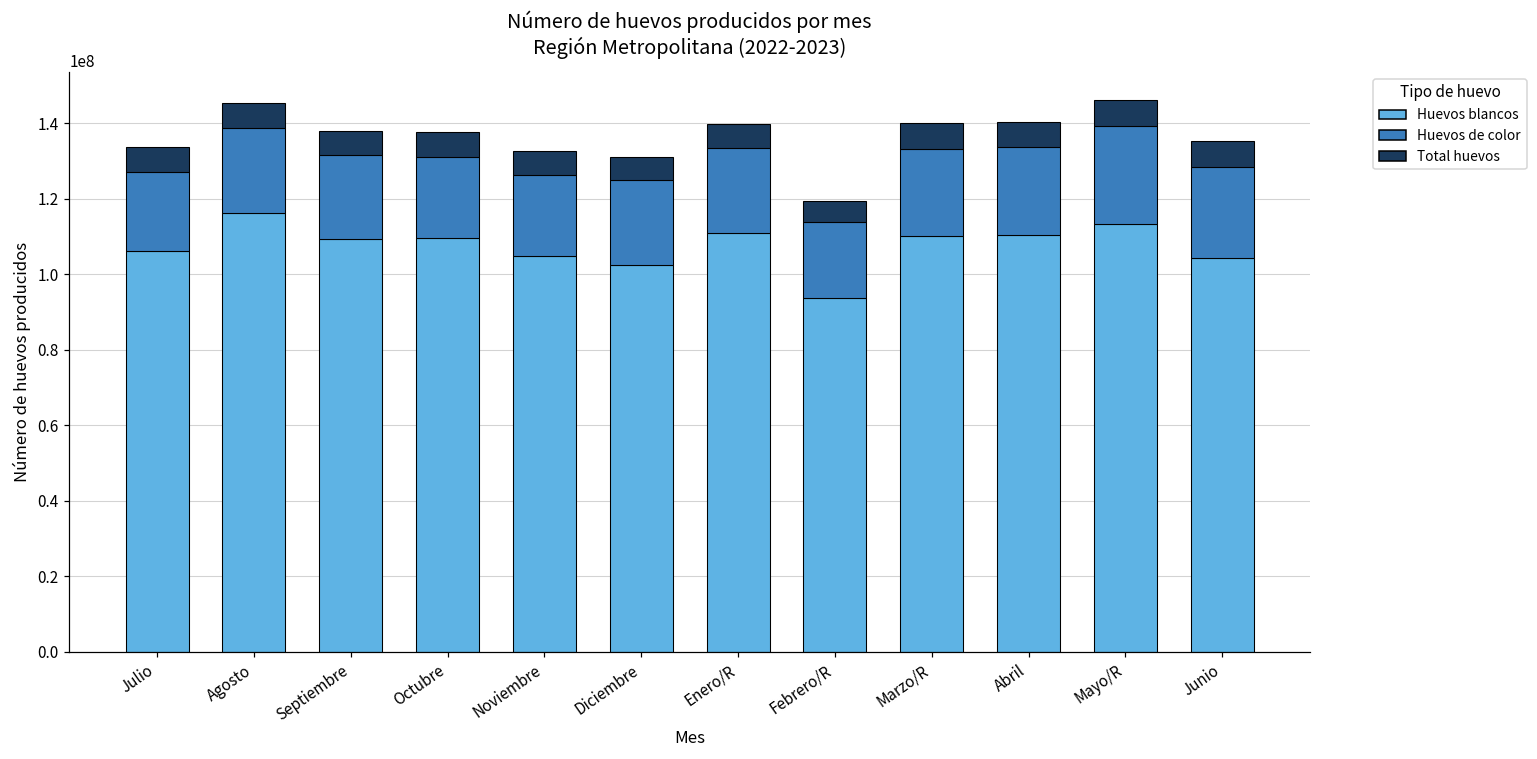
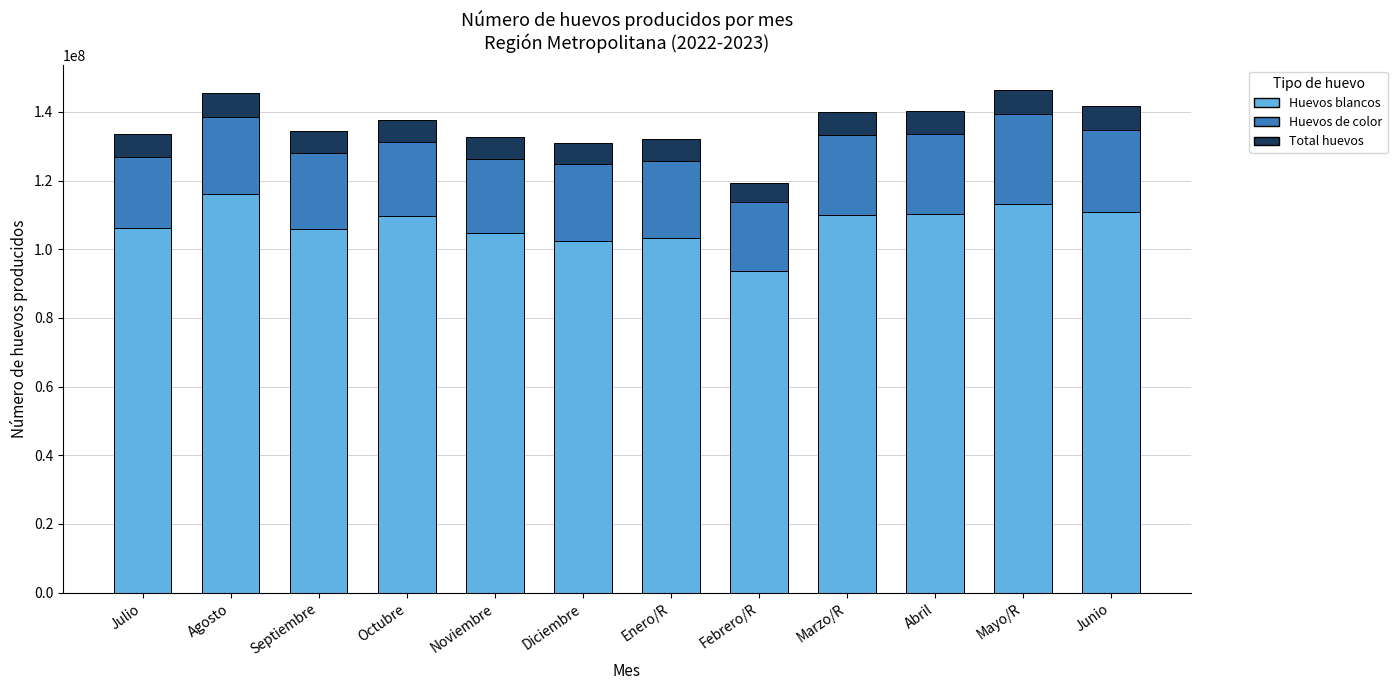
Huevos blancos, Septiembre: 109000000 -> 106000000
Huevos blancos, Enero/R: 111000000 -> 103000000
Huevos blancos, Junio: 104000000 -> 111000000
